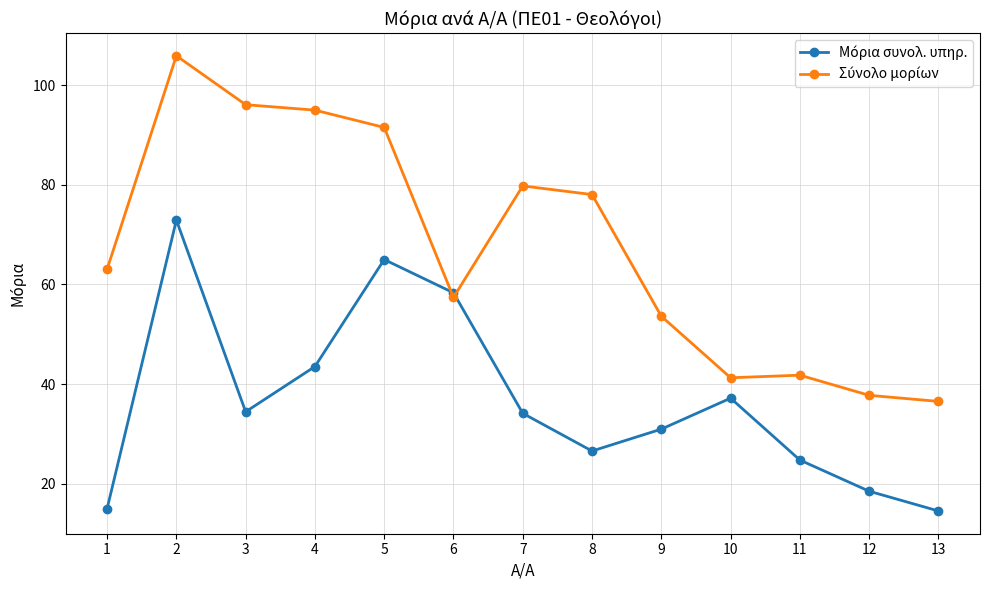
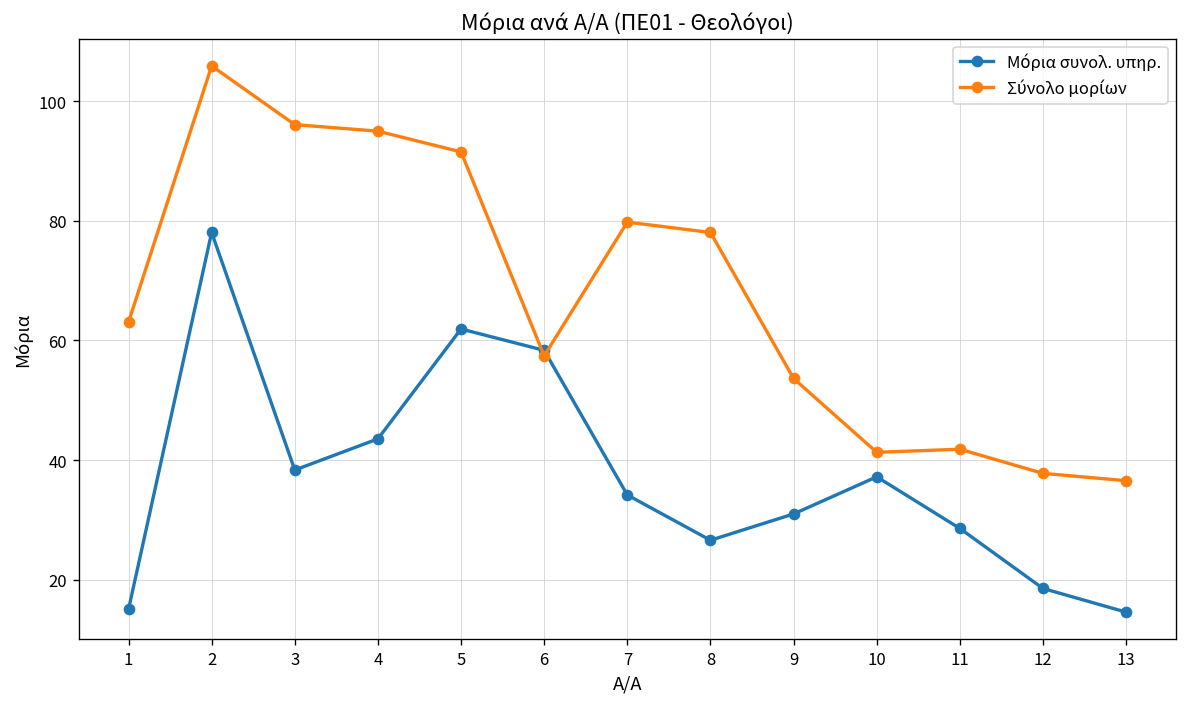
Μόρια συνολ. υπηρ., 2: 73 -> 78
Μόρια συνολ. υπηρ., 3: 34 -> 38
Μόρια συνολ. υπηρ., 5: 65 -> 62
Μόρια συνολ. υπηρ., 11: 25 -> 29
